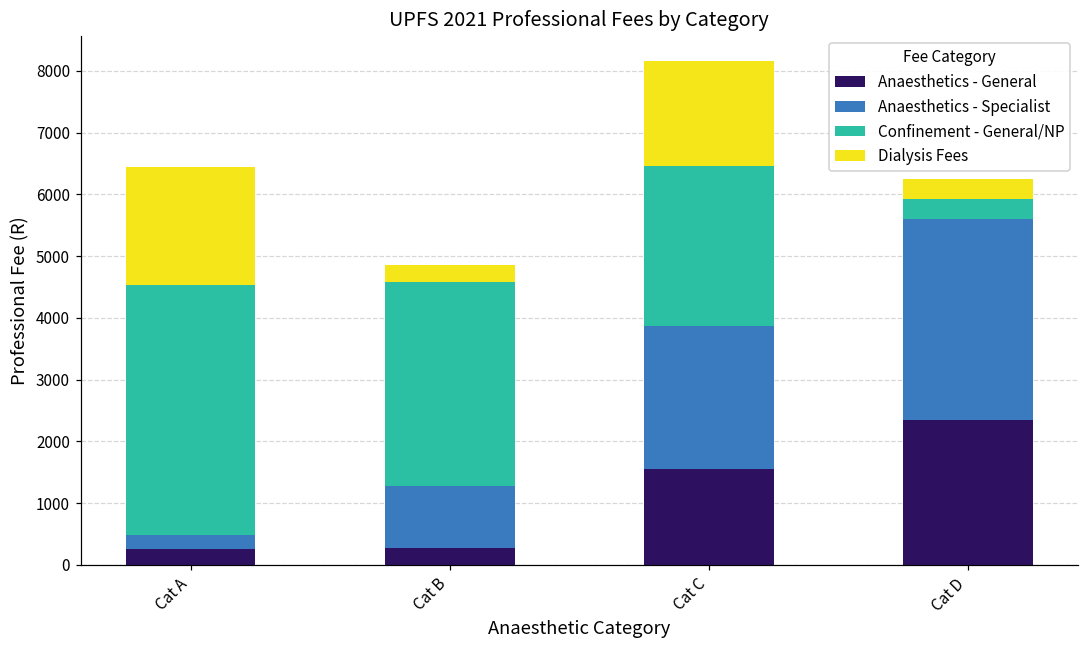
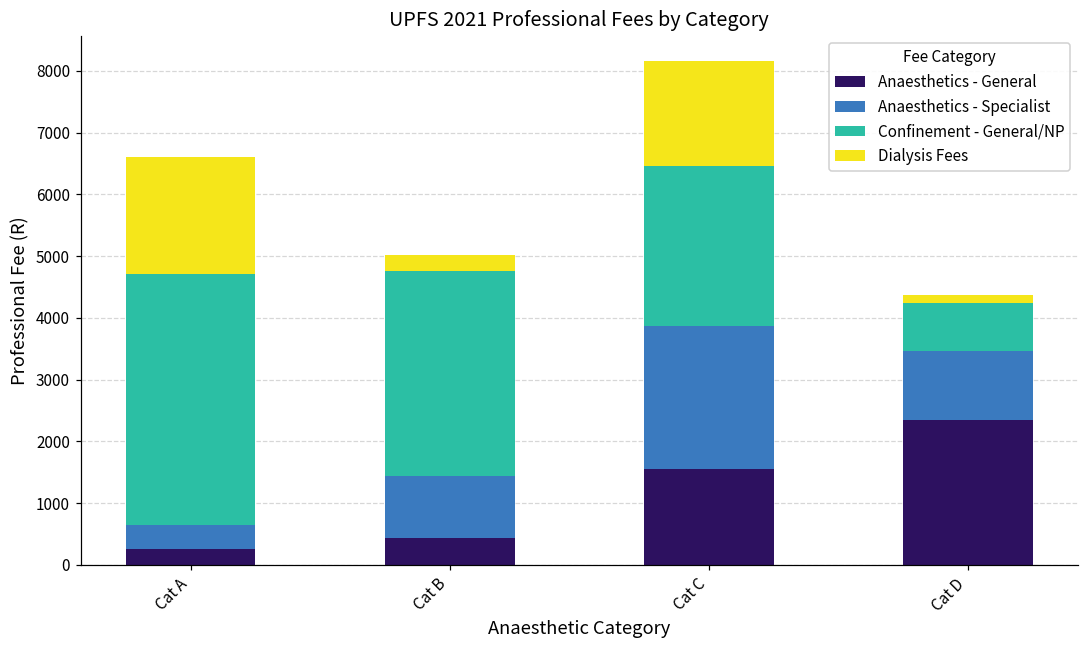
Anaesthetics - Specialist, Cat A: 200 -> 400
Anaesthetics - General, Cat B: 300 -> 400
Anaesthetics - Specialist, Cat D: 3200 -> 1100
Confinement - General/NP, Cat D: 300 -> 800
Dialysis Fees, Cat D: 300 -> 100
